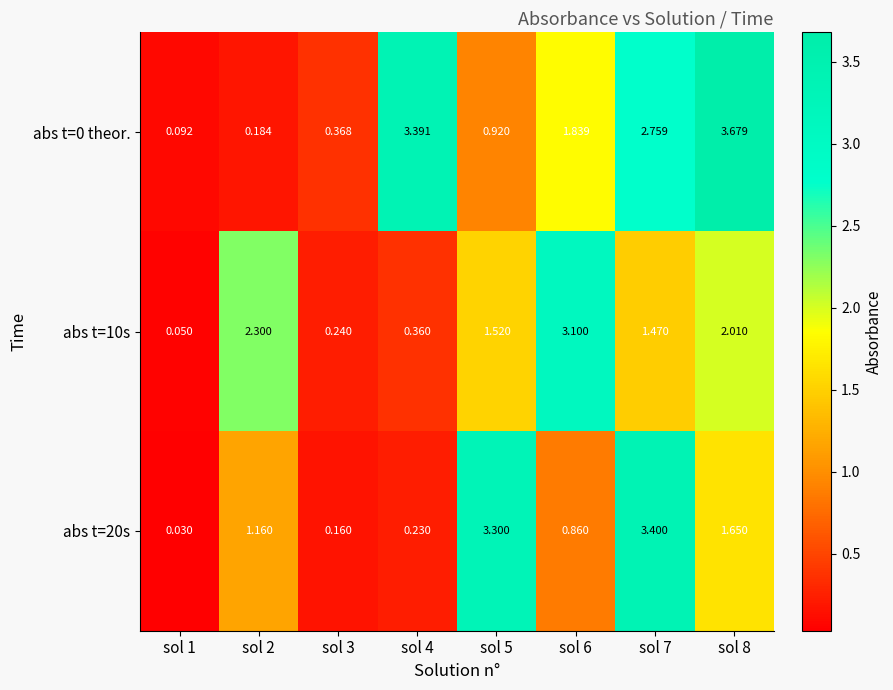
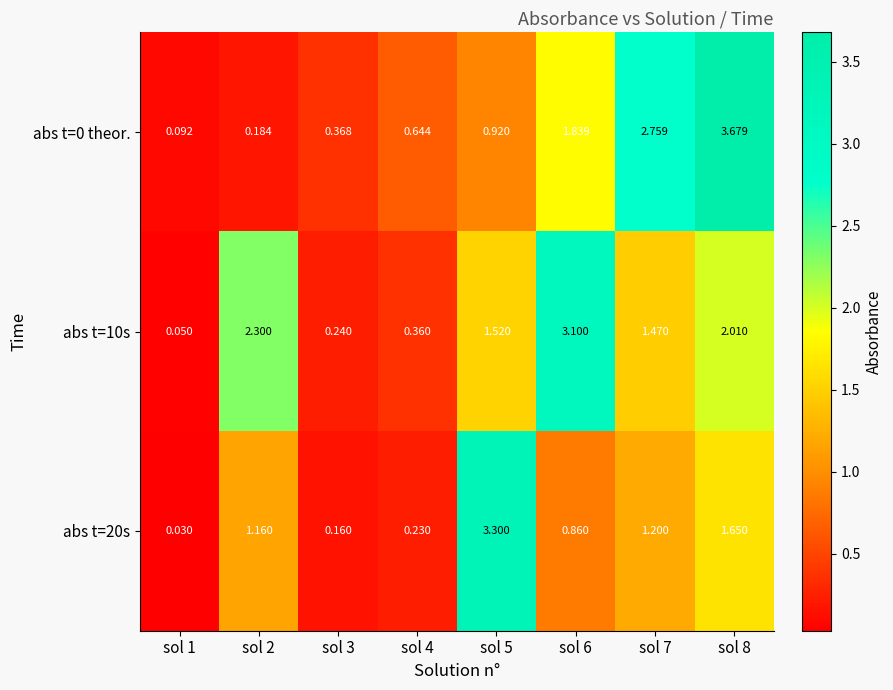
abs t=0 theor., sol 4: 3.391 -> 0.644
abs t=20s, sol 7: 3.400 -> 1.200
